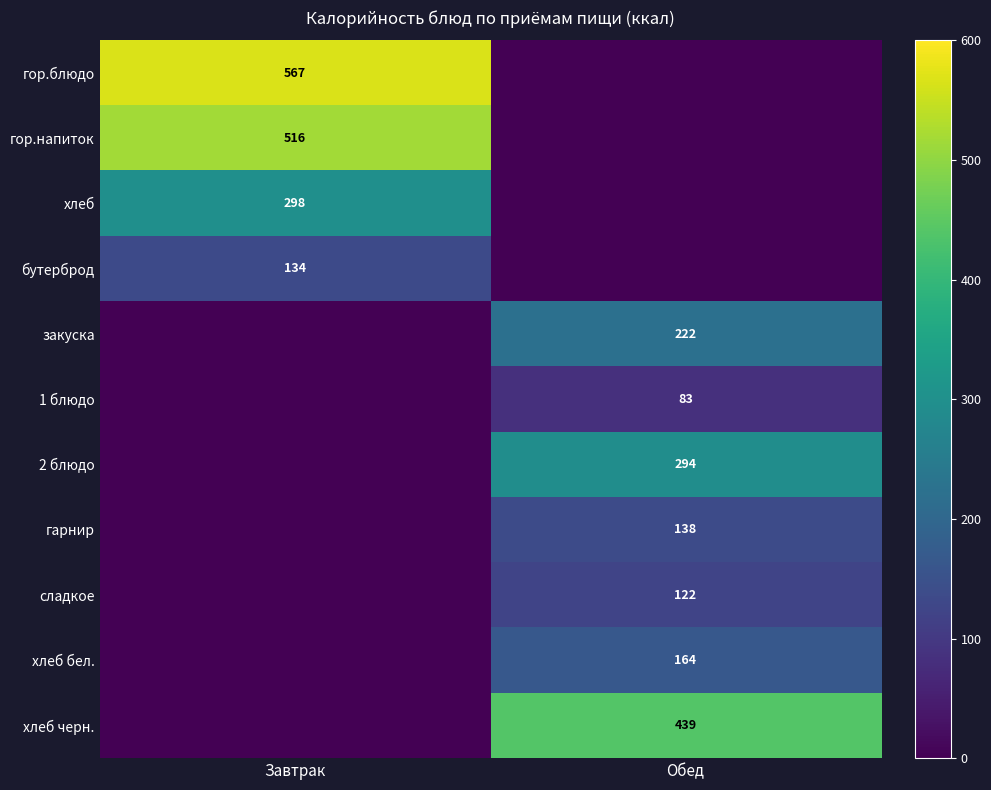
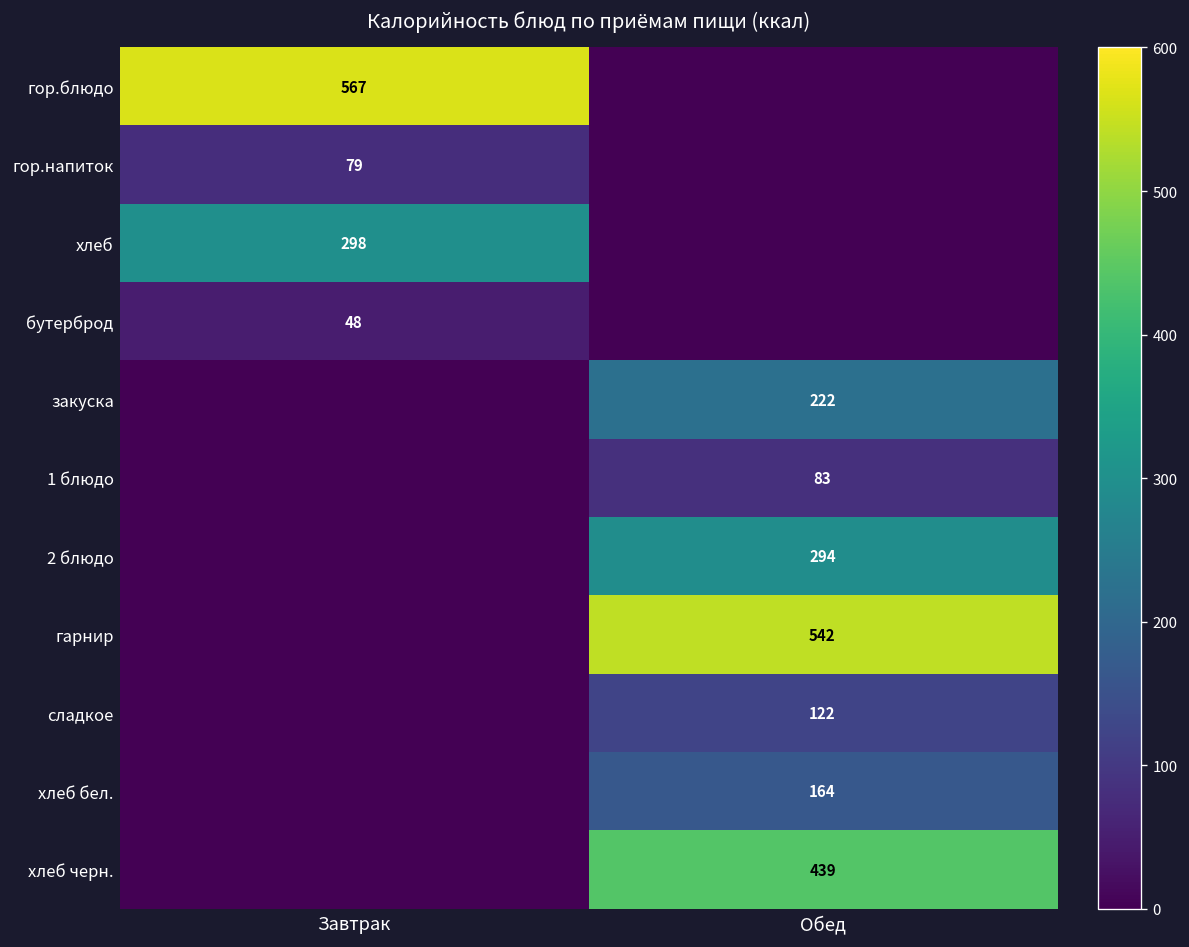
гор.напиток, Завтрак: 516 -> 79
бутерброд, Завтрак: 134 -> 48
гарнир, Обед: 138 -> 542
